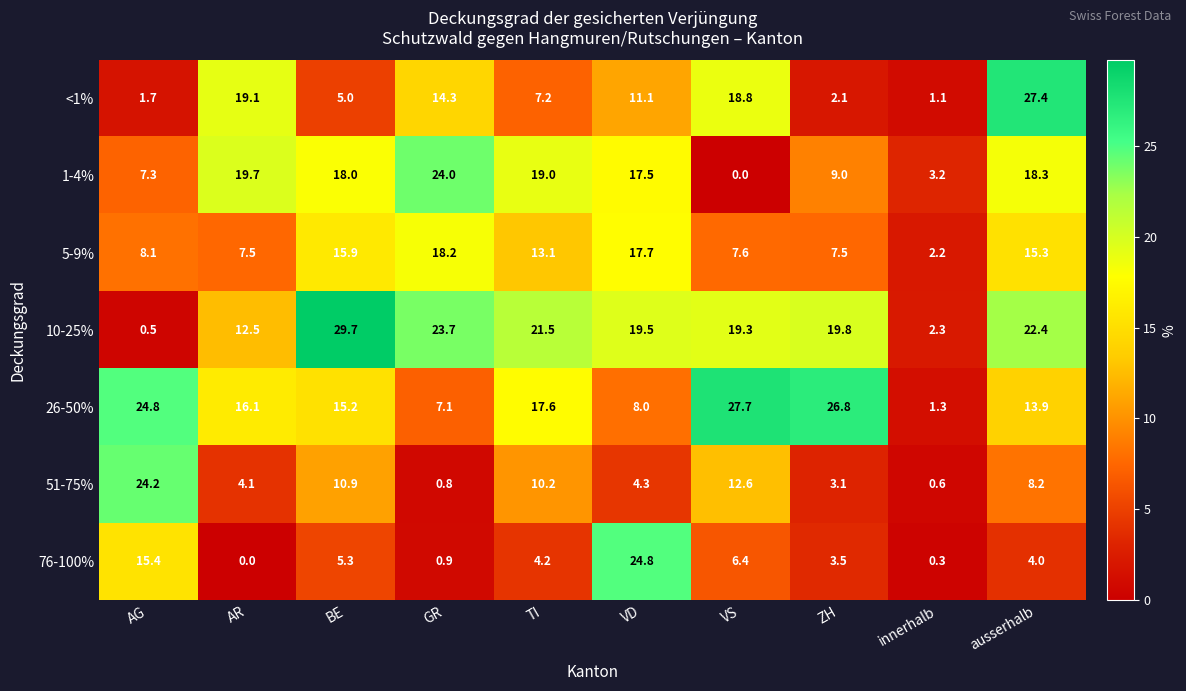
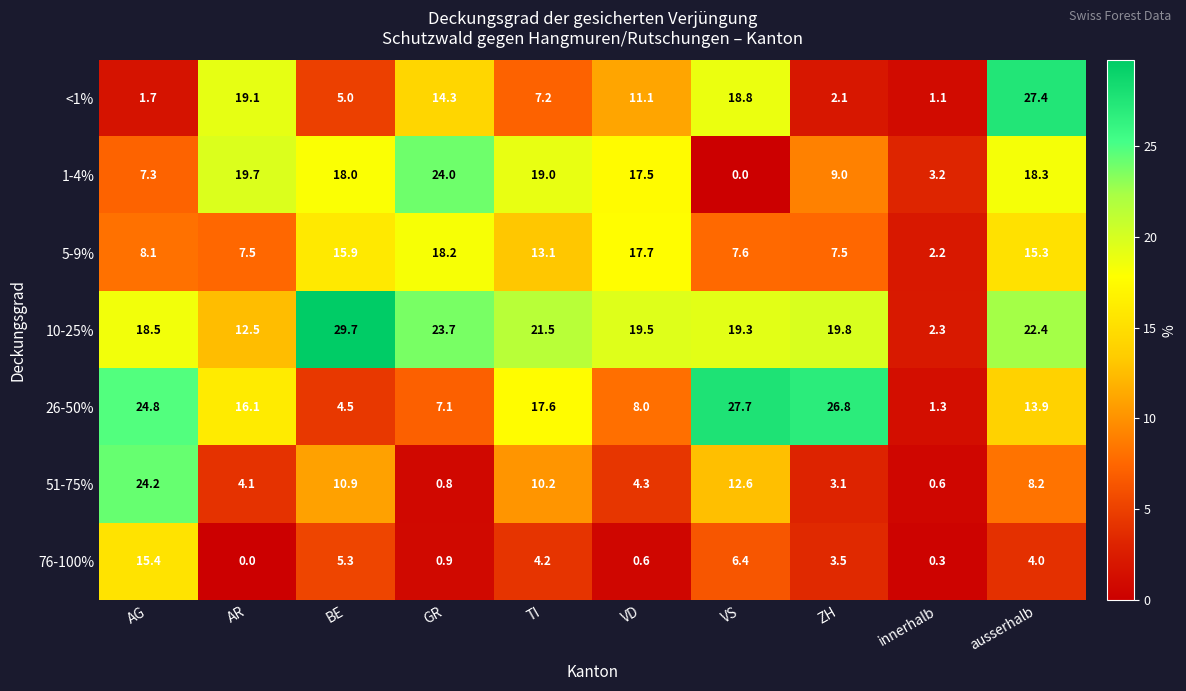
10-25%, AG: 0.5 -> 18.5
26-50%, BE: 15.2 -> 4.5
76-100%, VD: 24.8 -> 0.6
